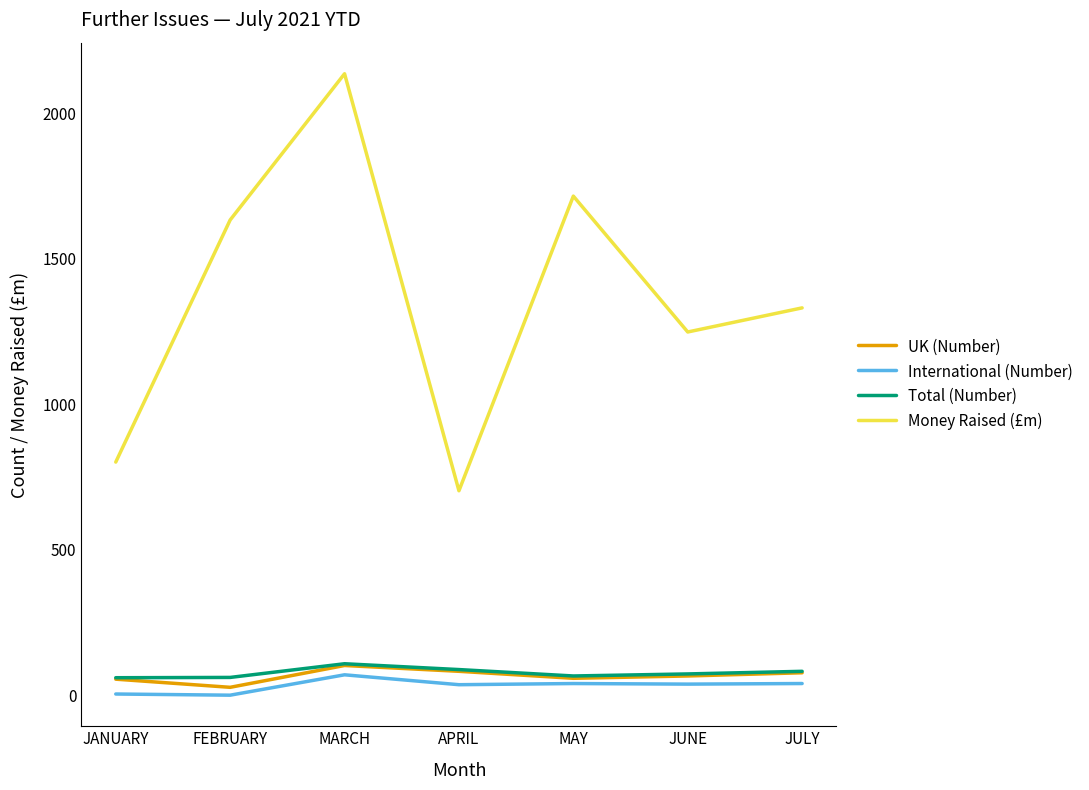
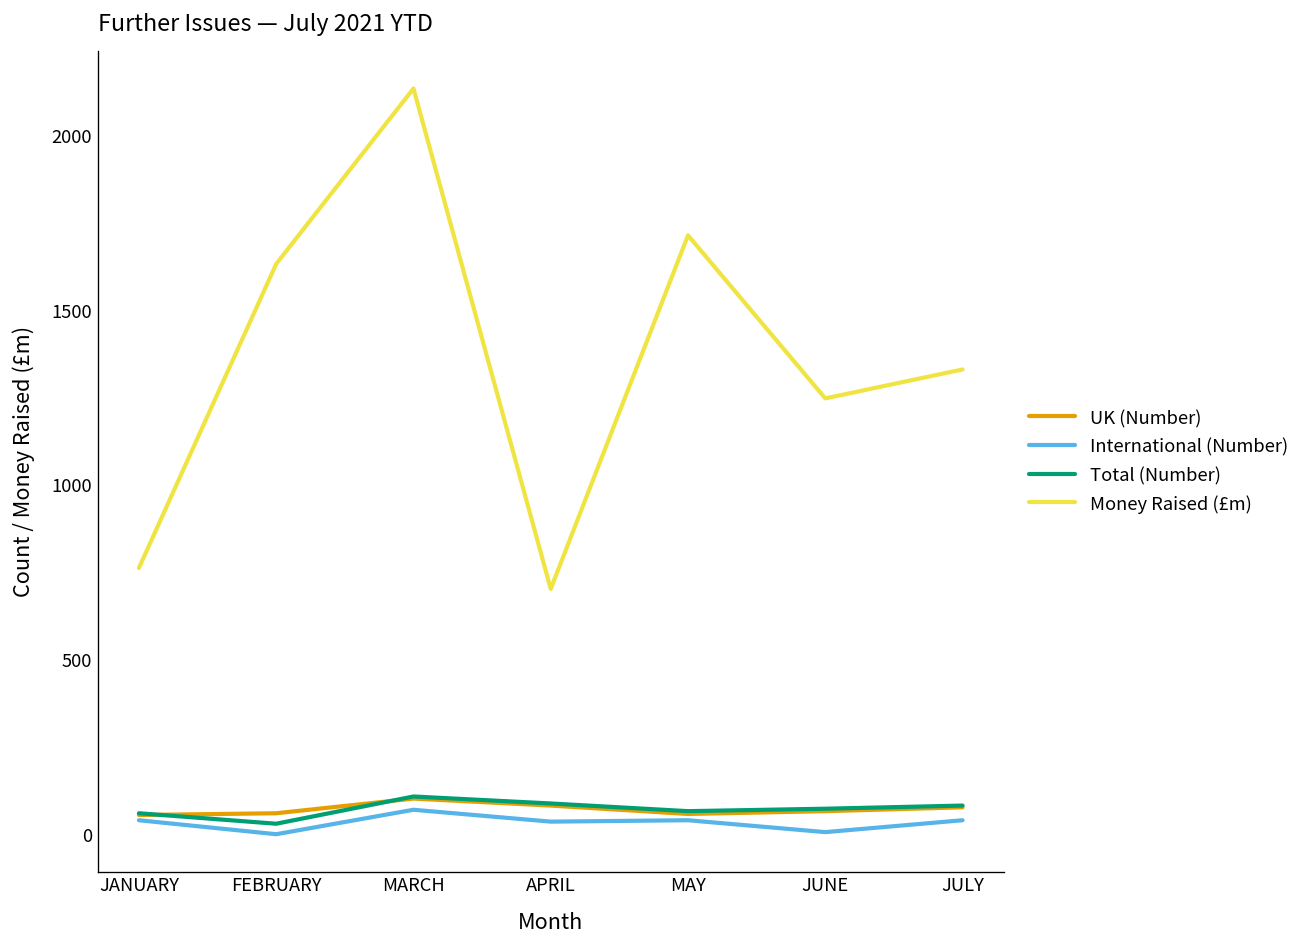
International (Number), JANUARY: 10 -> 40
Money Raised (£m), JANUARY: 800 -> 760
UK (Number), FEBRUARY: 30 -> 60
Total (Number), FEBRUARY: 60 -> 30
International (Number), JUNE: 40 -> 10
